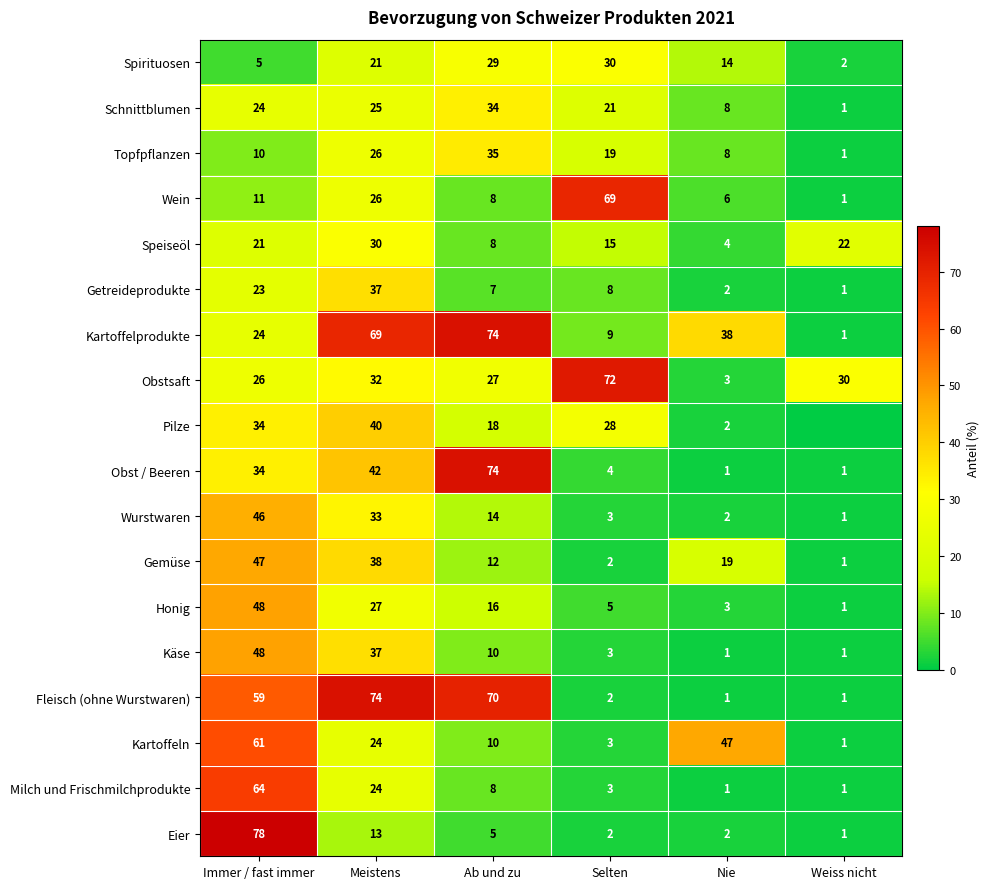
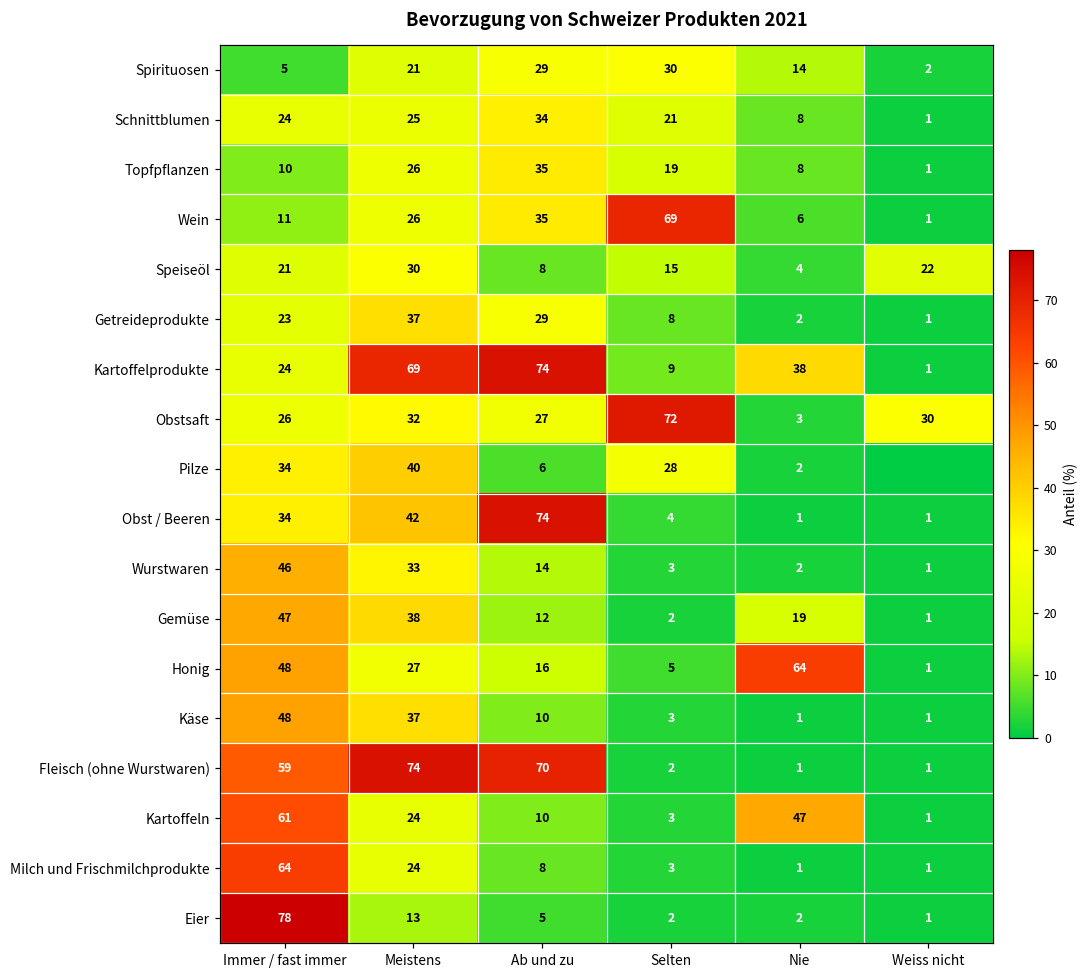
Wein, Ab und zu: 8 -> 35
Getreideprodukte, Ab und zu: 7 -> 29
Pilze, Ab und zu: 18 -> 6
Honig, Nie: 3 -> 64
